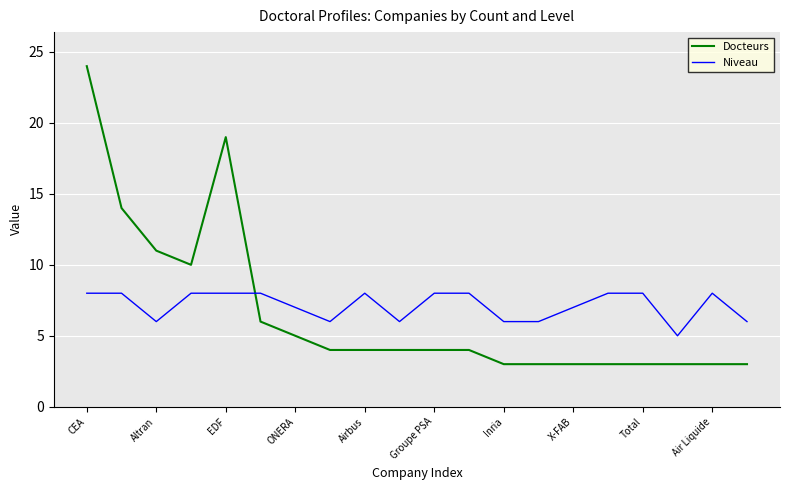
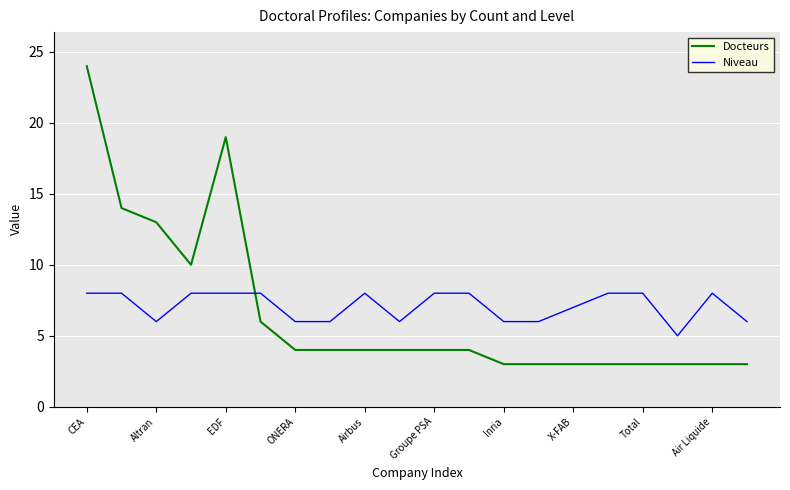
Docteurs, Altran: 11 -> 13
Docteurs, ONERA: 5 -> 4
Niveau, ONERA: 7 -> 6
